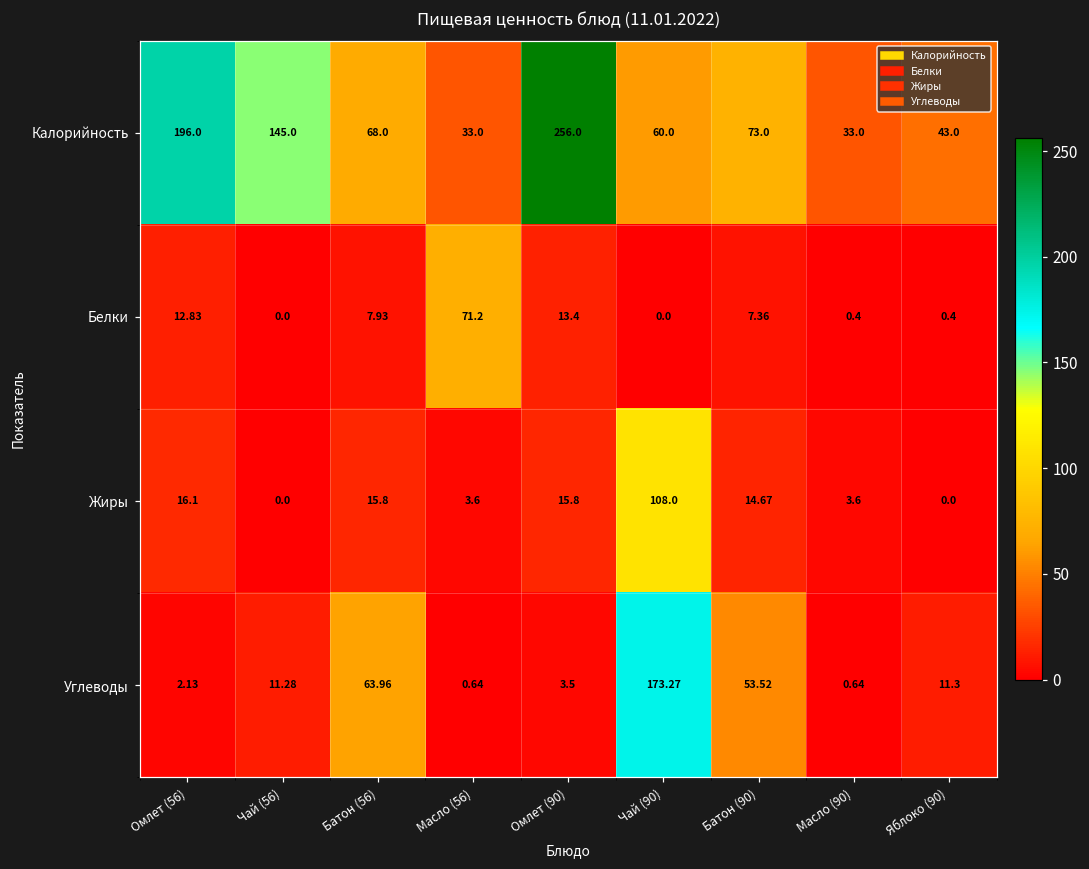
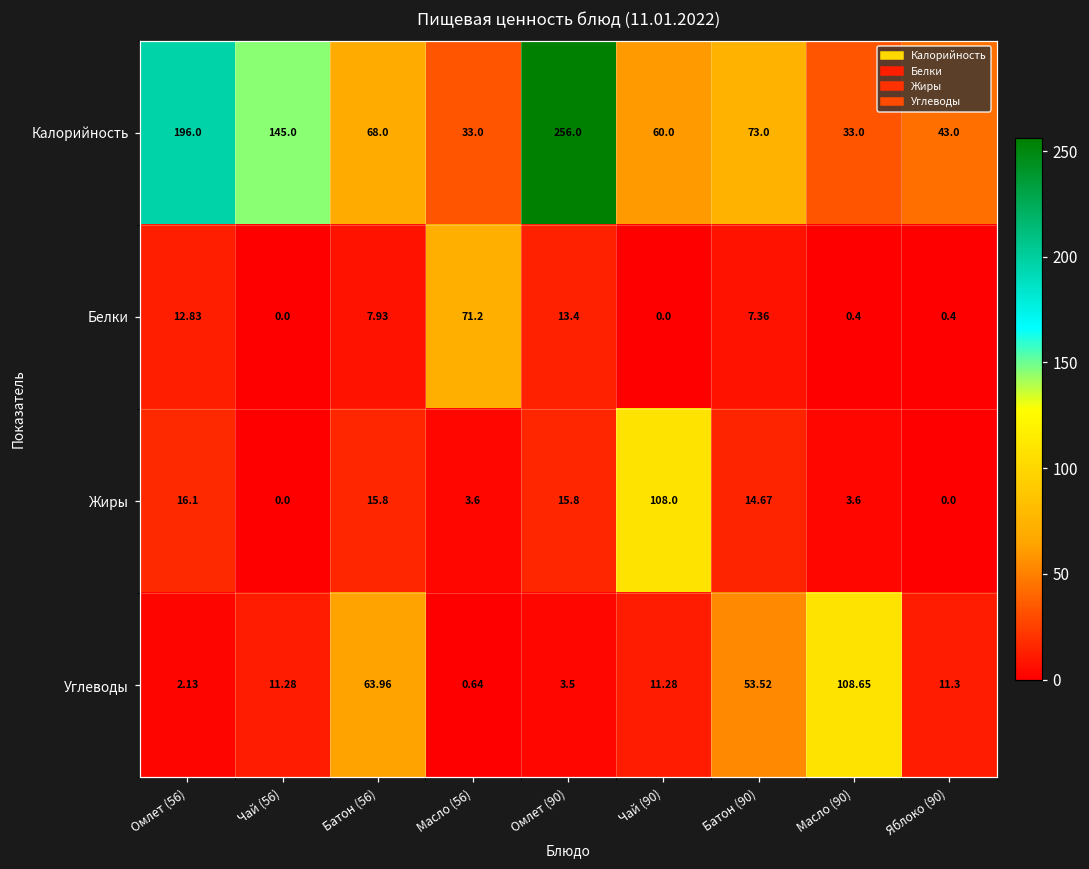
Углеводы, Чай (90): 173.27 -> 11.28
Углеводы, Масло (90): 0.64 -> 108.65
